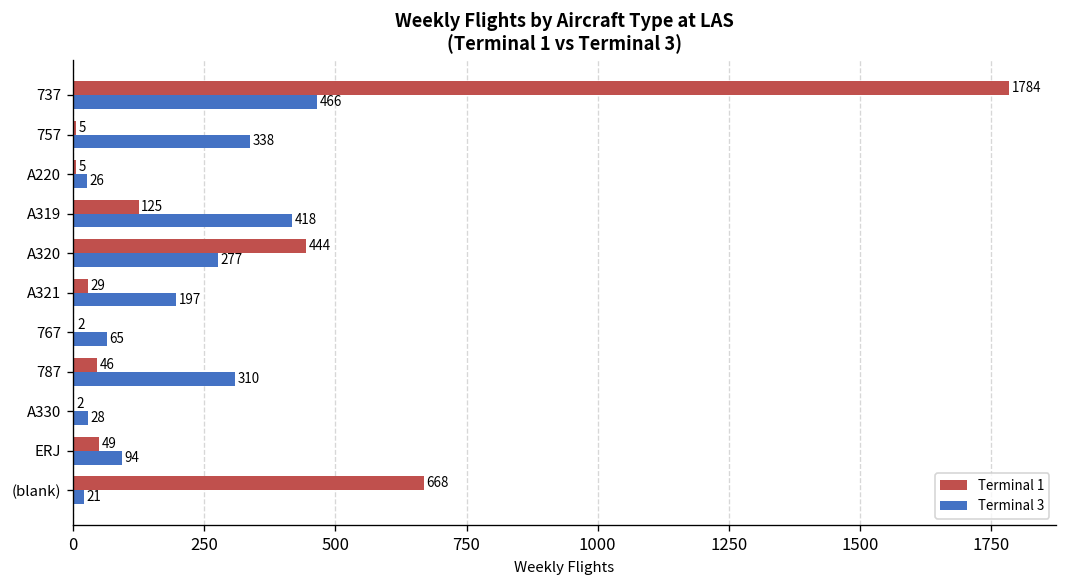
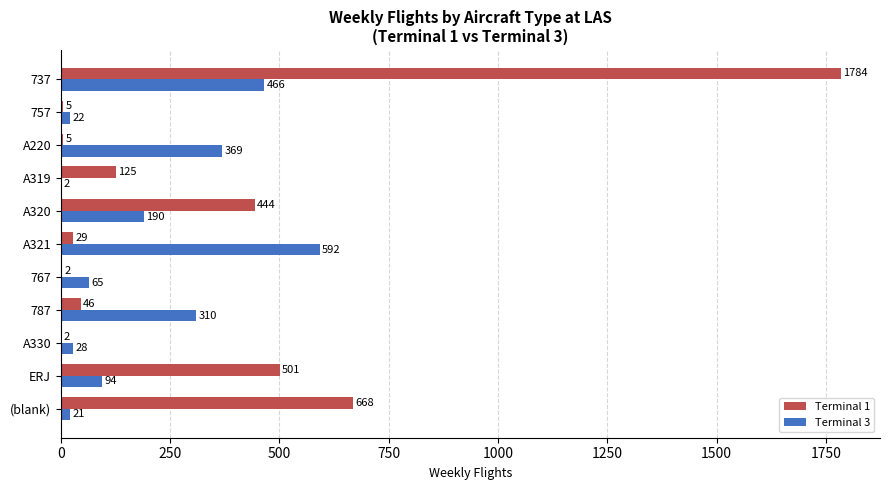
Terminal 3, 757: 338 -> 22
Terminal 3, A220: 26 -> 369
Terminal 3, A319: 418 -> 2
Terminal 3, A320: 277 -> 190
Terminal 3, A321: 197 -> 592
Terminal 1, ERJ: 49 -> 501
